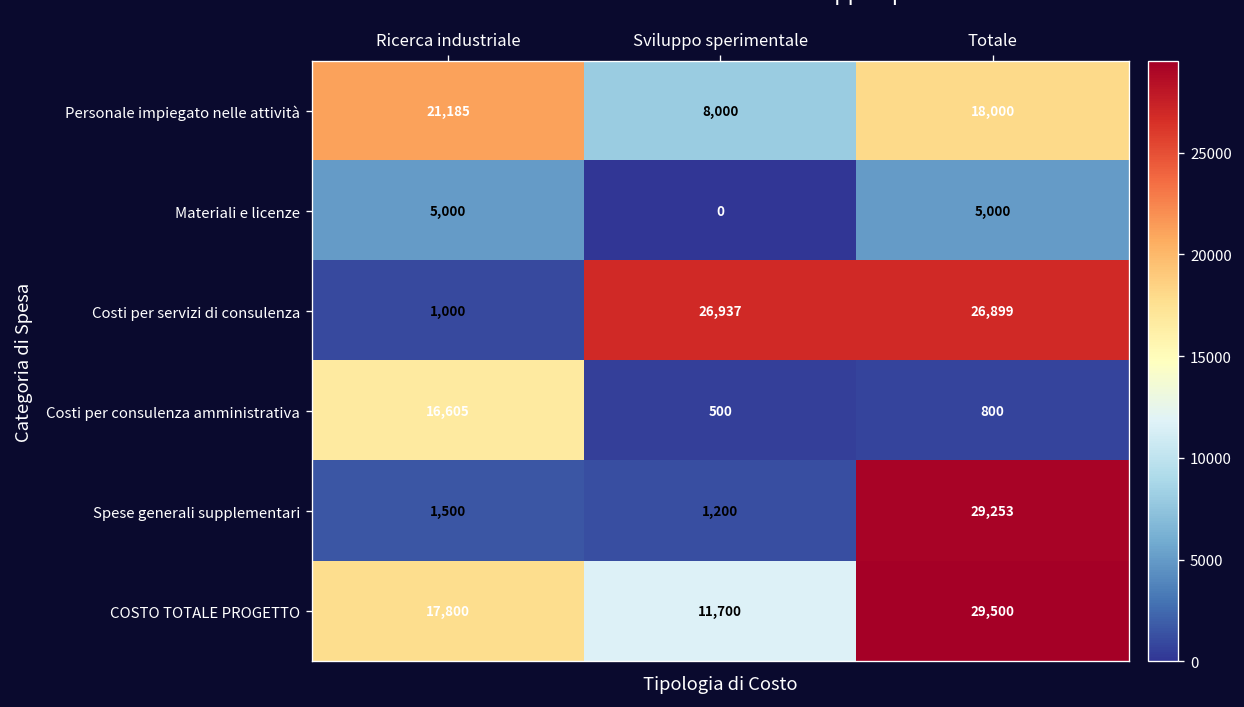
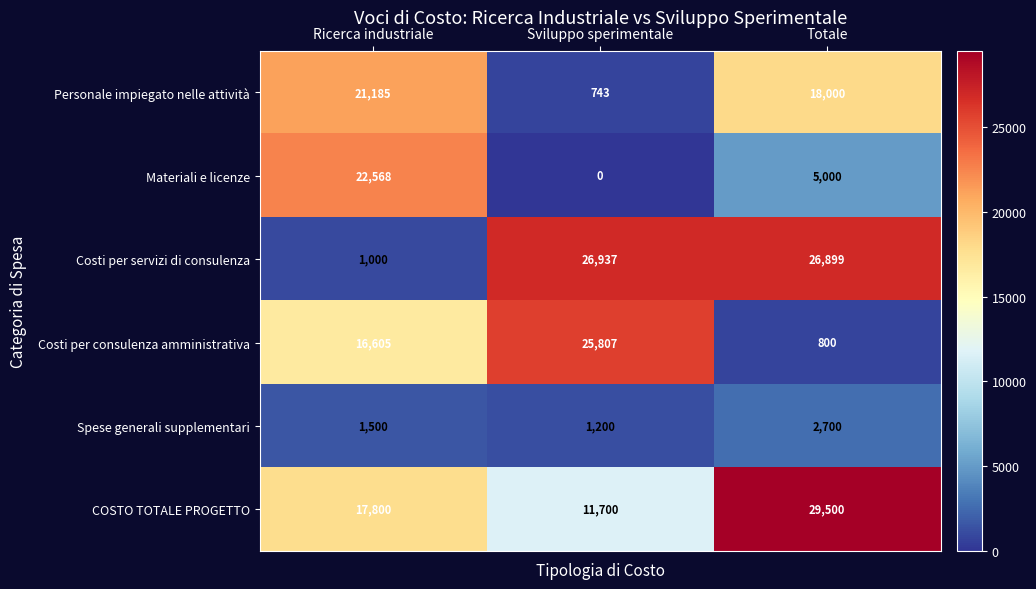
Personale impiegato nelle attività, Sviluppo sperimentale: 8,000 -> 743
Materiali e licenze, Ricerca industriale: 5,000 -> 22,568
Costi per consulenza amministrativa, Sviluppo sperimentale: 500 -> 25,807
Spese generali supplementari, Totale: 29,253 -> 2,700
